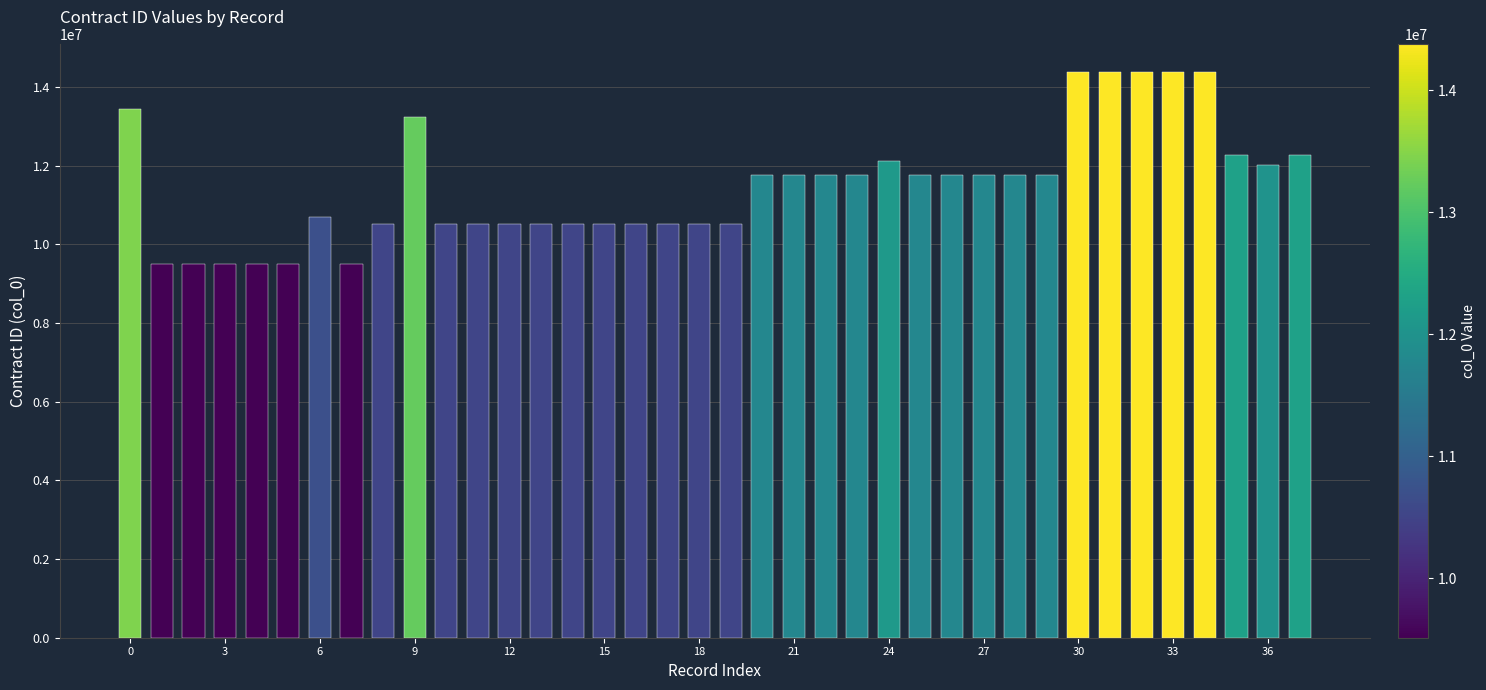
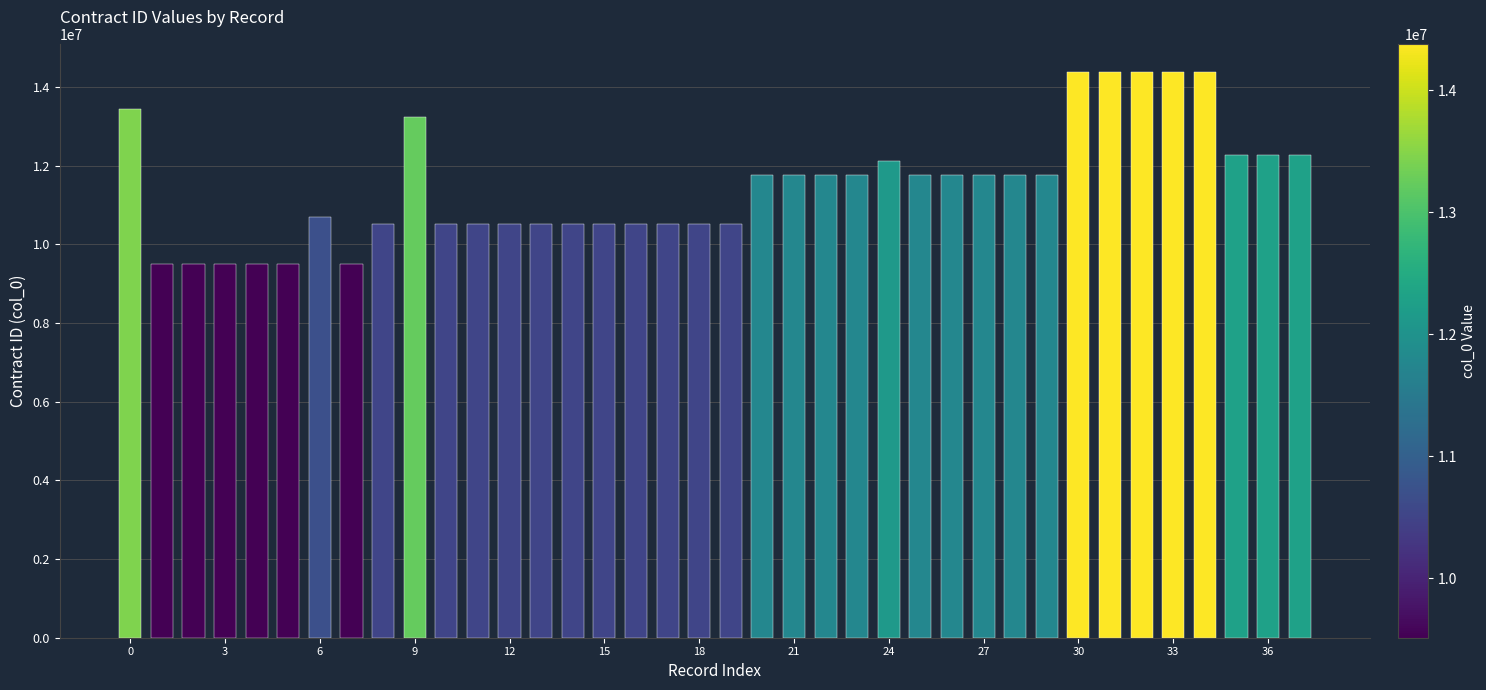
36: 12000000 -> 12300000
